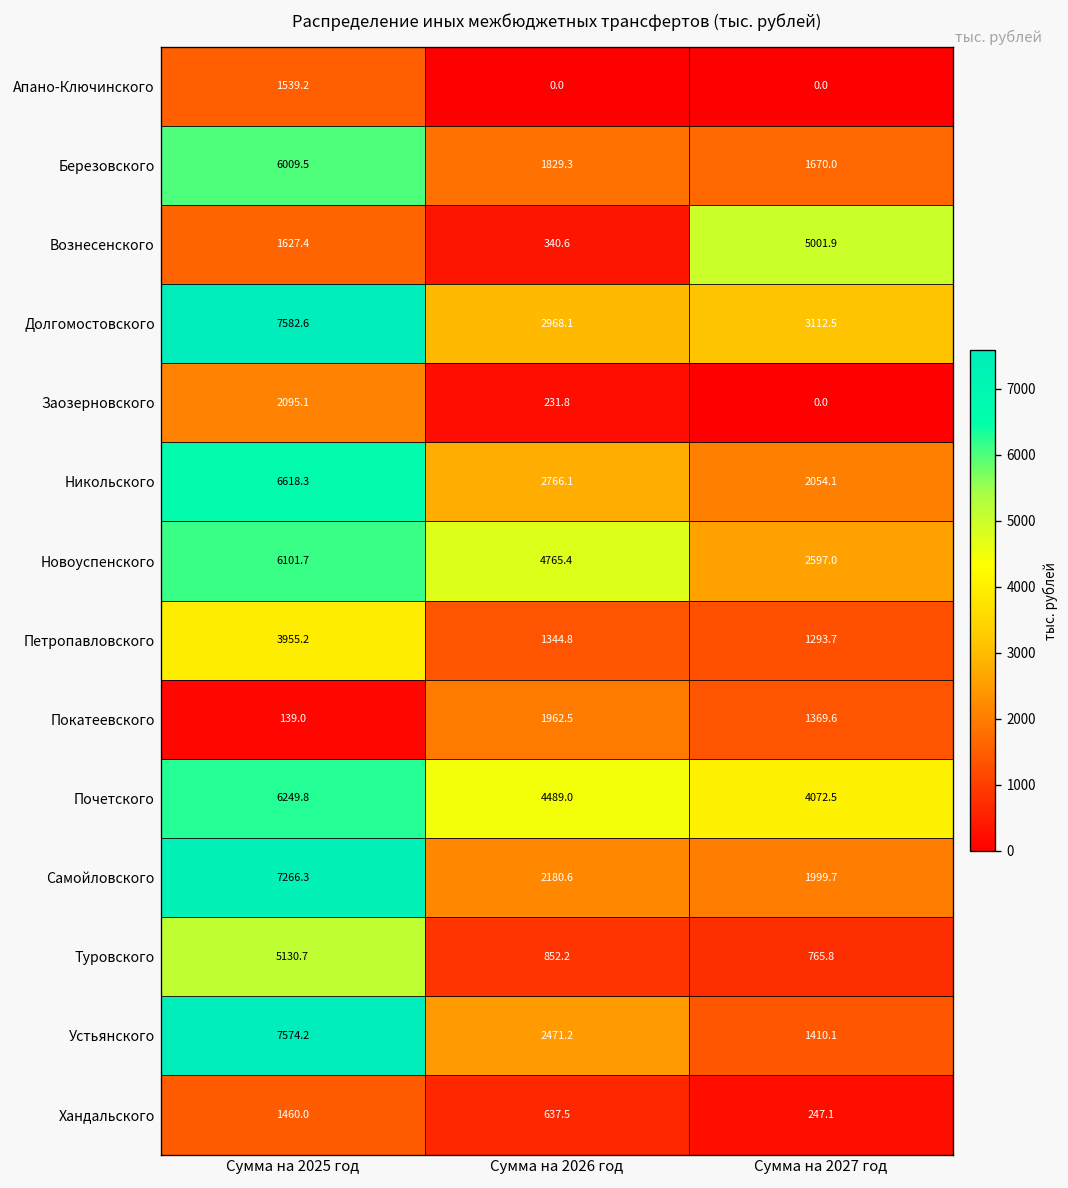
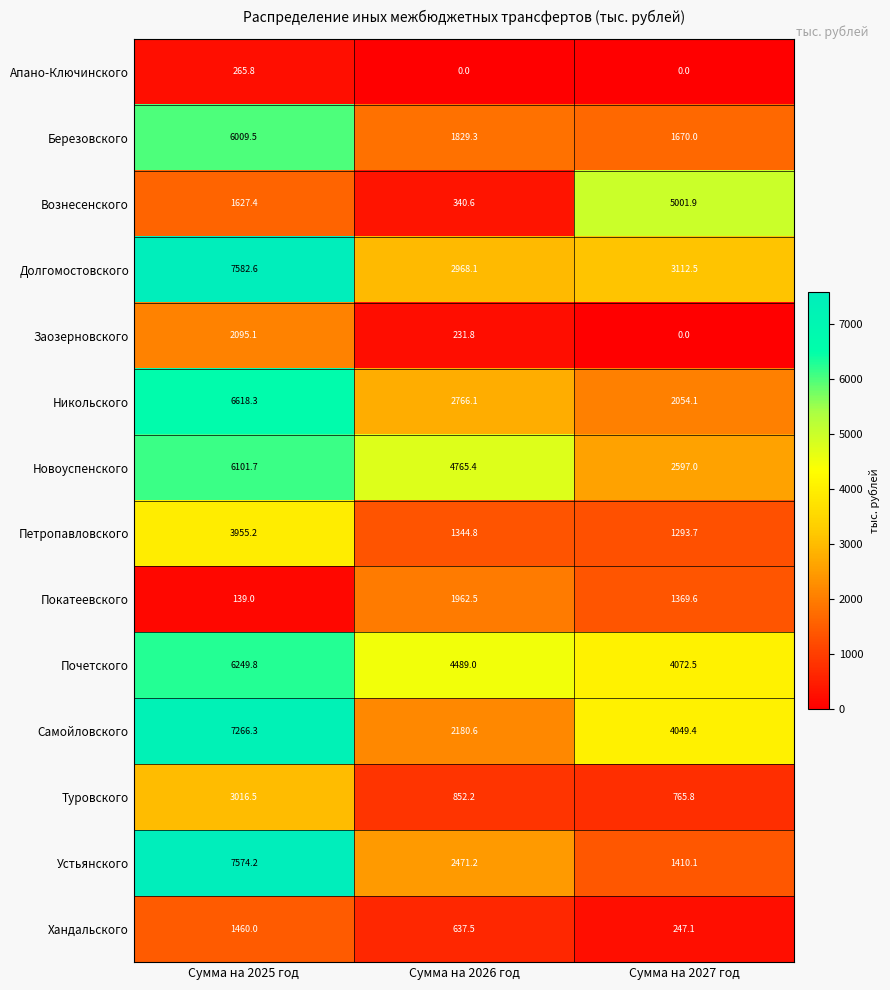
Апано-Ключинского, Сумма на 2025 год: 1539.2 -> 265.8
Самойловского, Сумма на 2027 год: 1999.7 -> 4049.4
Туровского, Сумма на 2025 год: 5130.7 -> 3016.5
